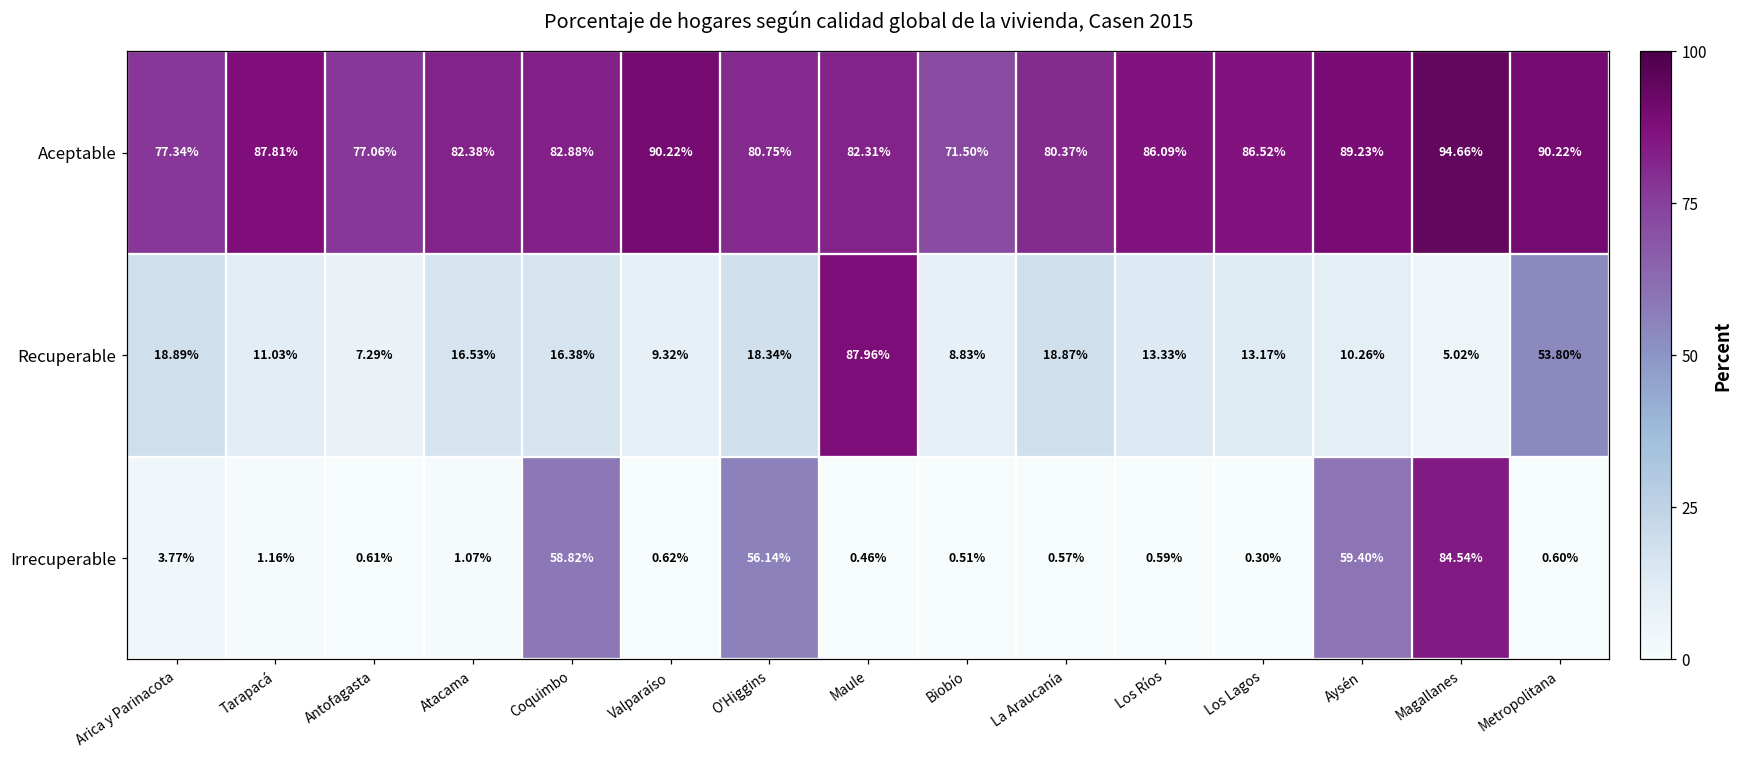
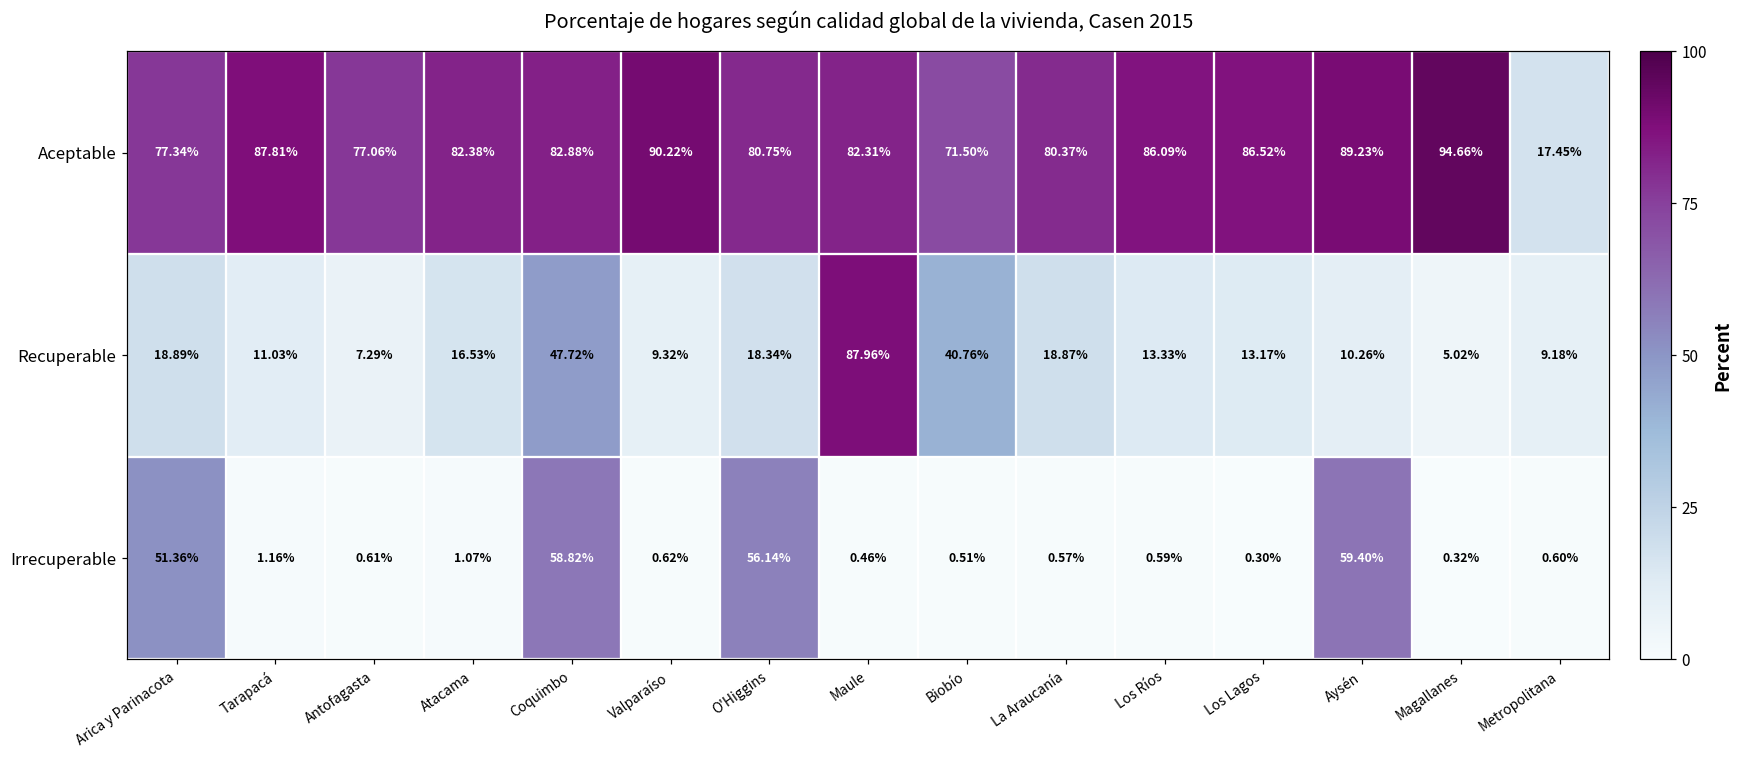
Aceptable, Metropolitana: 90.22% -> 17.45%
Recuperable, Coquimbo: 16.38% -> 47.72%
Recuperable, Biobío: 8.83% -> 40.76%
Recuperable, Metropolitana: 53.80% -> 9.18%
Irrecuperable, Arica y Parinacota: 3.77% -> 51.36%
Irrecuperable, Magallanes: 84.54% -> 0.32%
